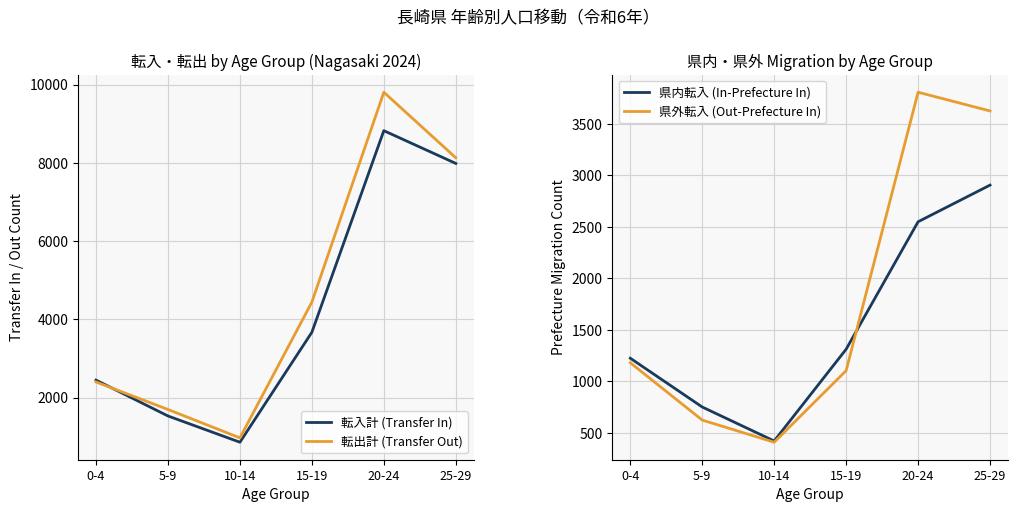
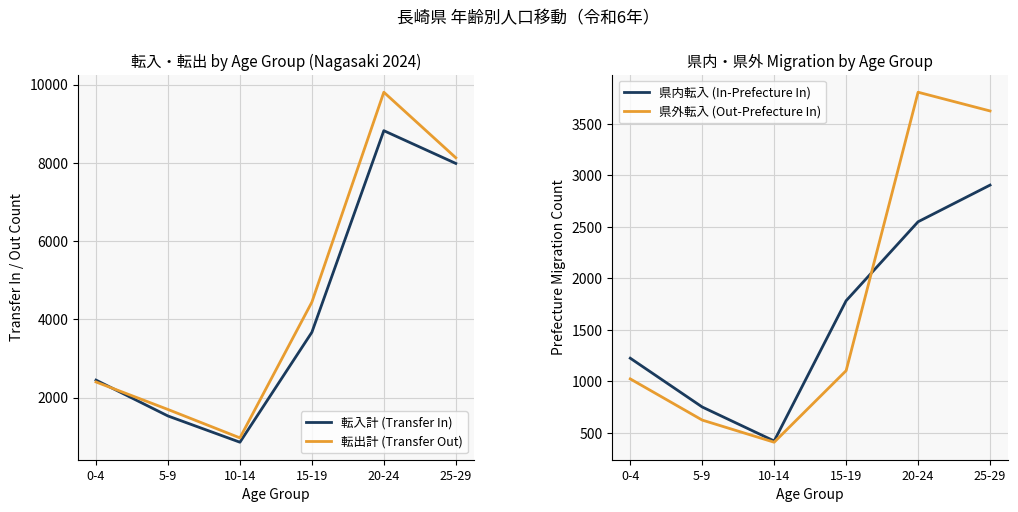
県内・県外 Migration by Age Group, 県外転入 (Out-Prefecture In), 0-4: 1180 -> 1020
県内・県外 Migration by Age Group, 県内転入 (In-Prefecture In), 15-19: 1310 -> 1780
